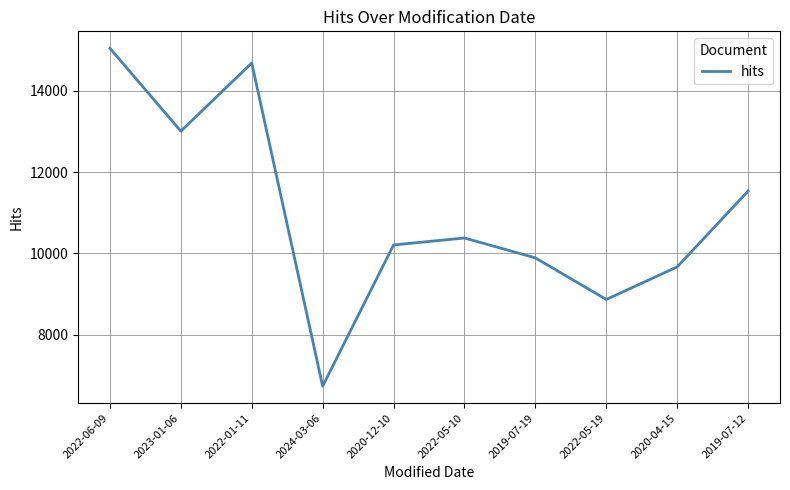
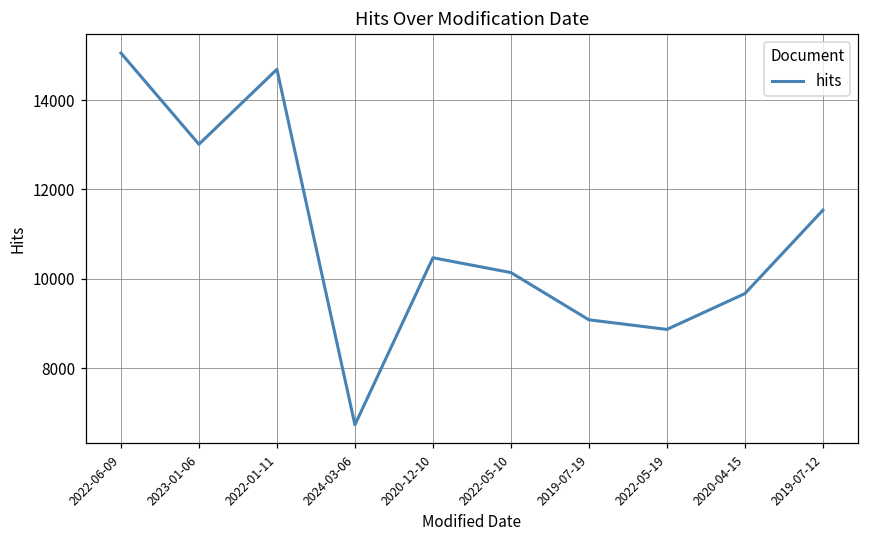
2020-12-10: 10200 -> 10500
2022-05-10: 10400 -> 10100
2019-07-19: 9900 -> 9100
